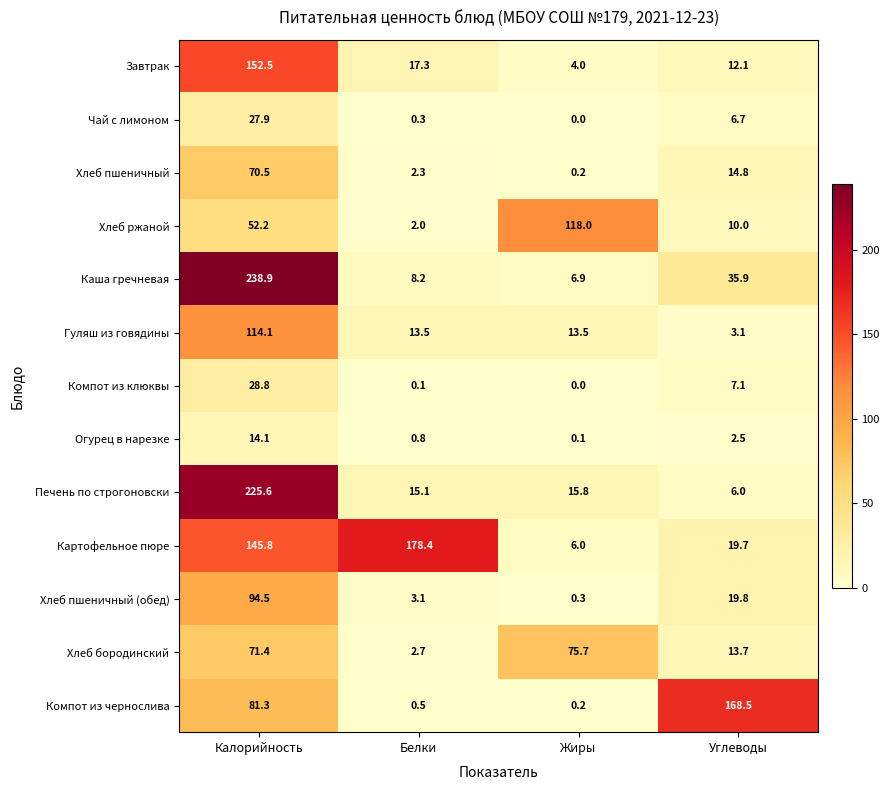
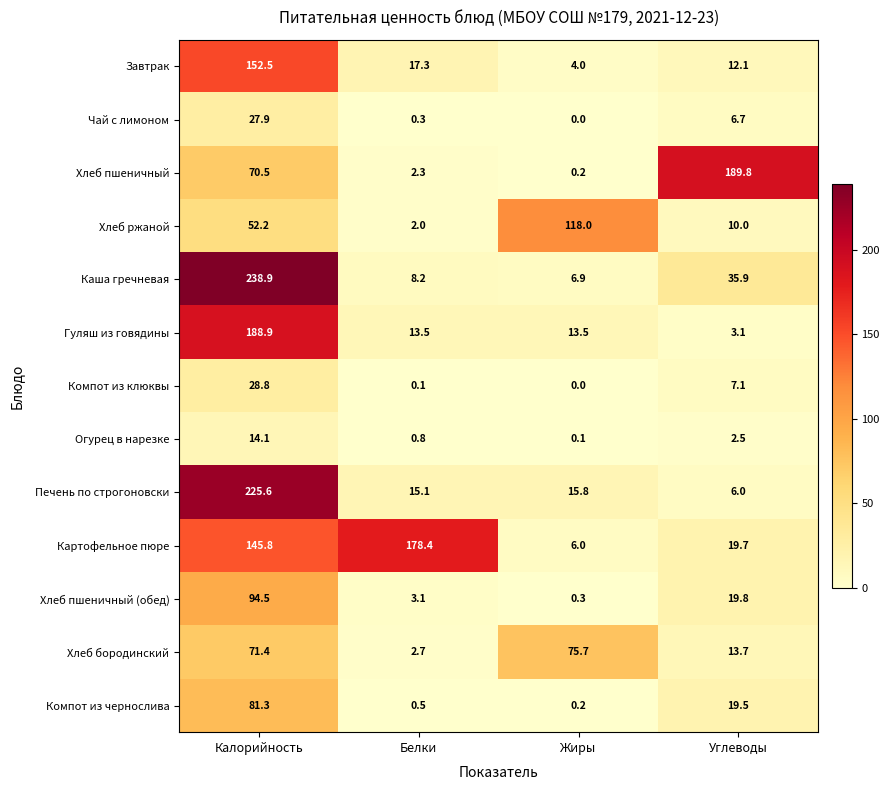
Хлеб пшеничный, Углеводы: 14.8 -> 189.8
Гуляш из говядины, Калорийность: 114.1 -> 188.9
Компот из чернослива, Углеводы: 168.5 -> 19.5
